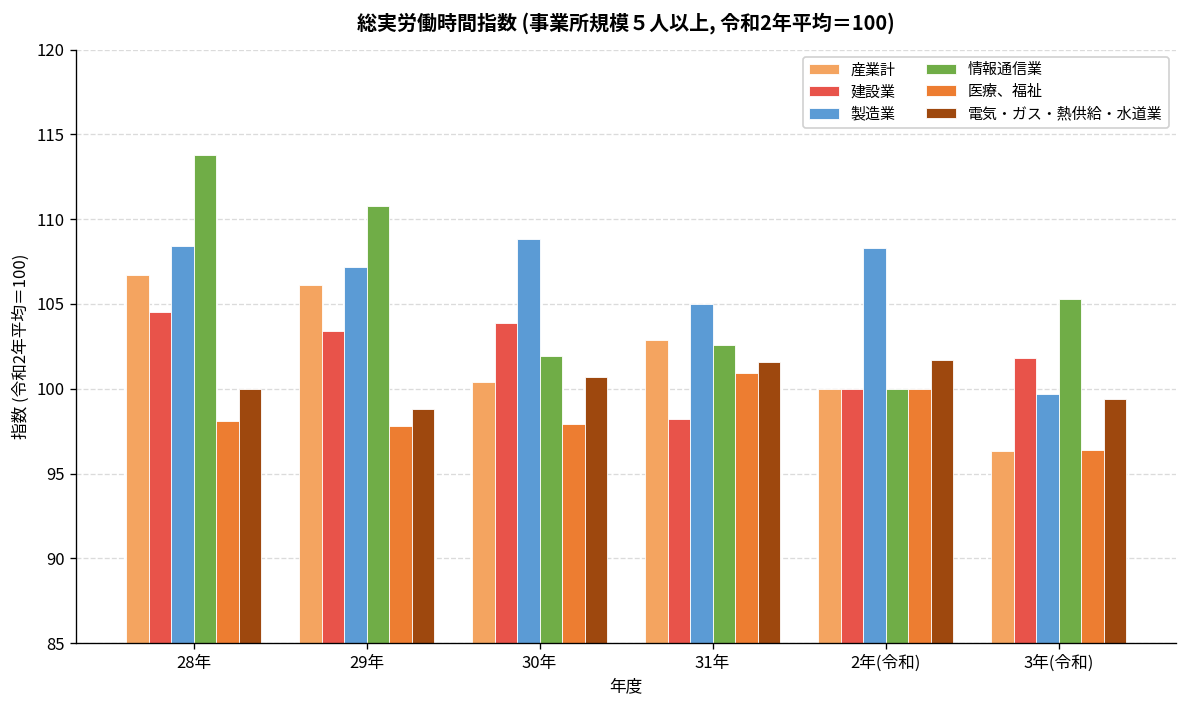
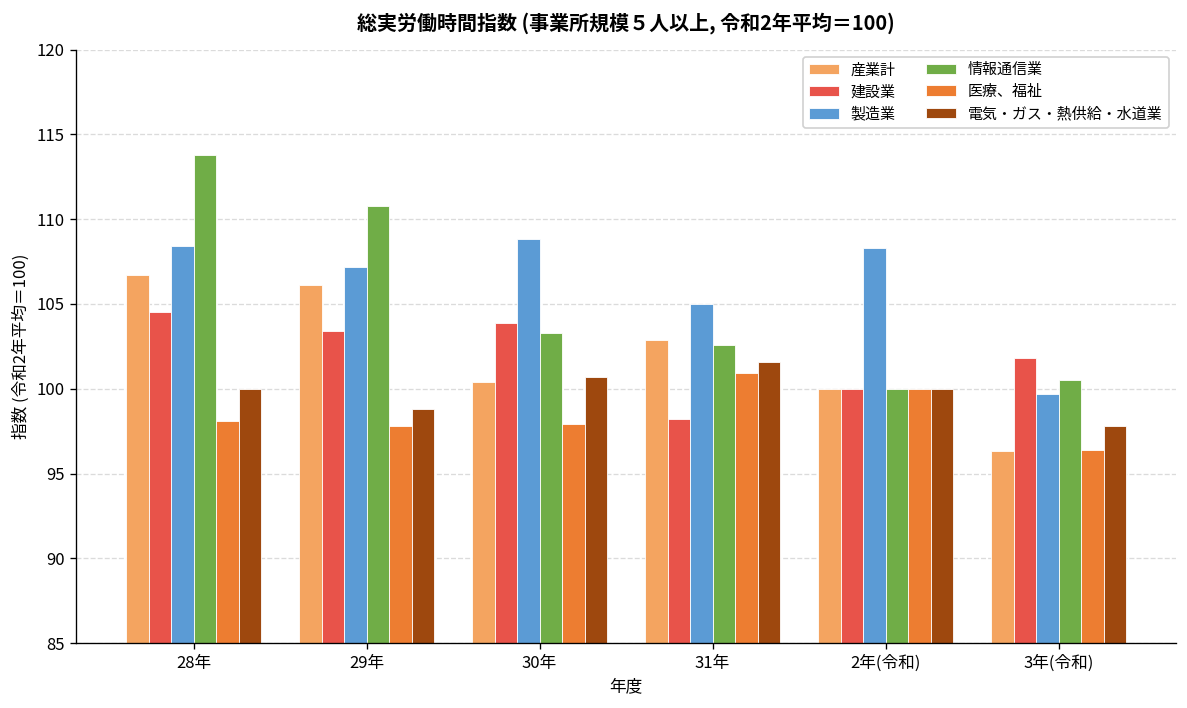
情報通信業, 30年: 101.9 -> 103.3
電気・ガス・熱供給・水道業, 2年(令和): 101.7 -> 100.0
情報通信業, 3年(令和): 105.3 -> 100.5
電気・ガス・熱供給・水道業, 3年(令和): 99.4 -> 97.8
